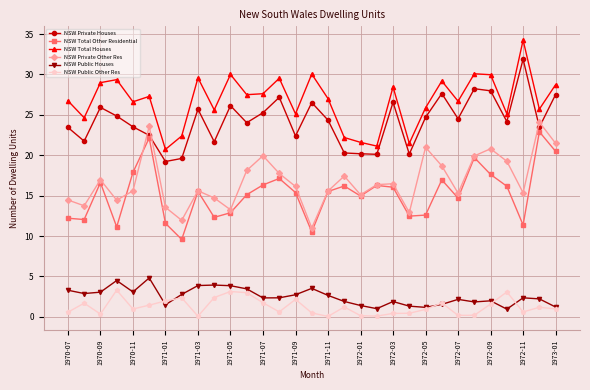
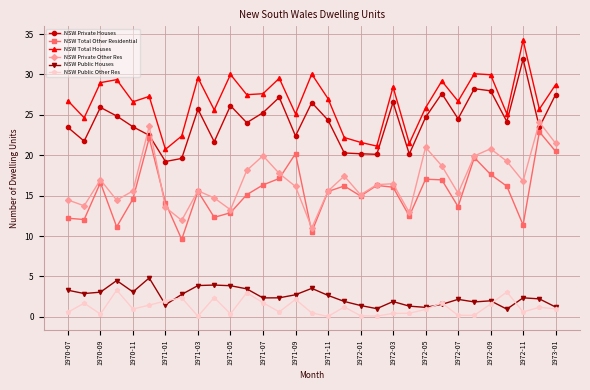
NSW Total Other Residential, 1970-11: 18 -> 15
NSW Total Other Residential, 1971-01: 12 -> 14
NSW Public Other Res, 1971-05: 3 -> 0
NSW Total Other Residential, 1971-09: 15 -> 20
NSW Total Other Residential, 1972-05: 13 -> 17
NSW Total Other Residential, 1972-07: 15 -> 14
NSW Private Other Res, 1972-11: 15 -> 17
